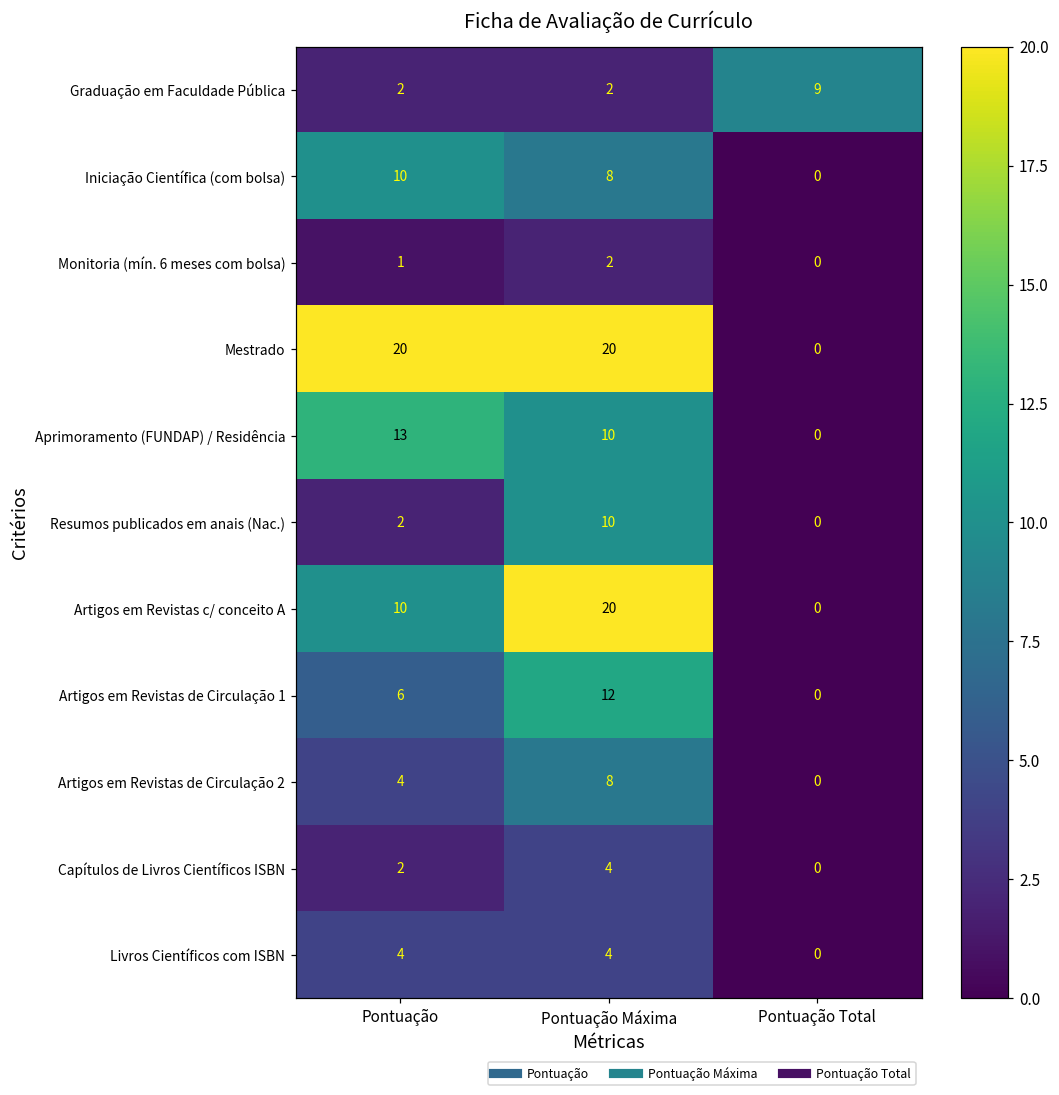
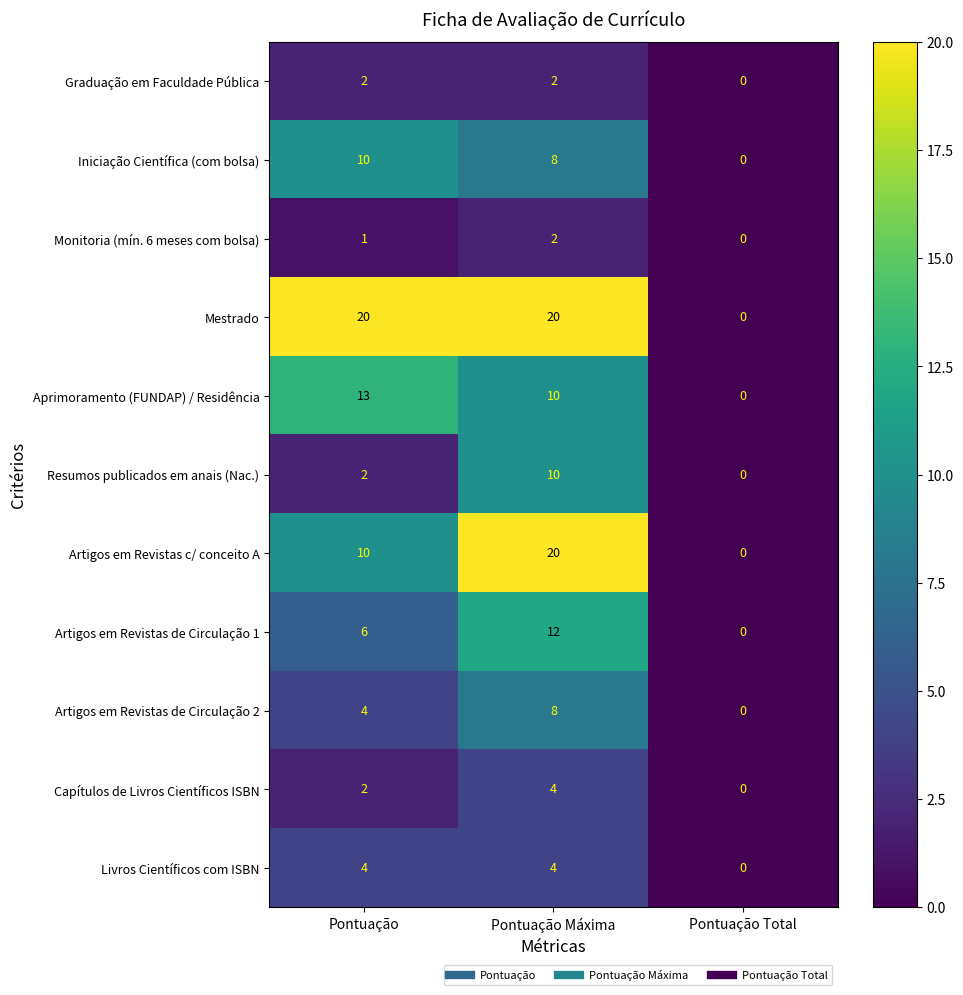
Graduação em Faculdade Pública, Pontuação Total: 9 -> 0
